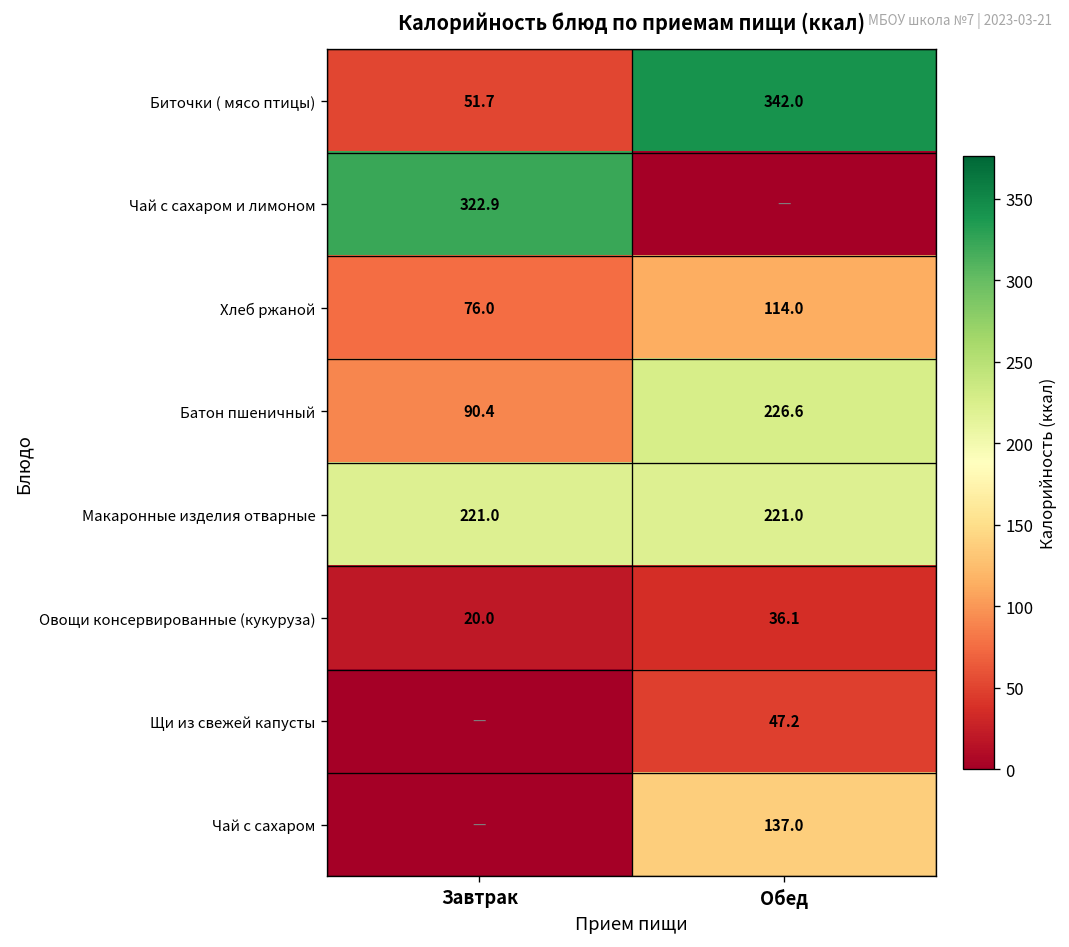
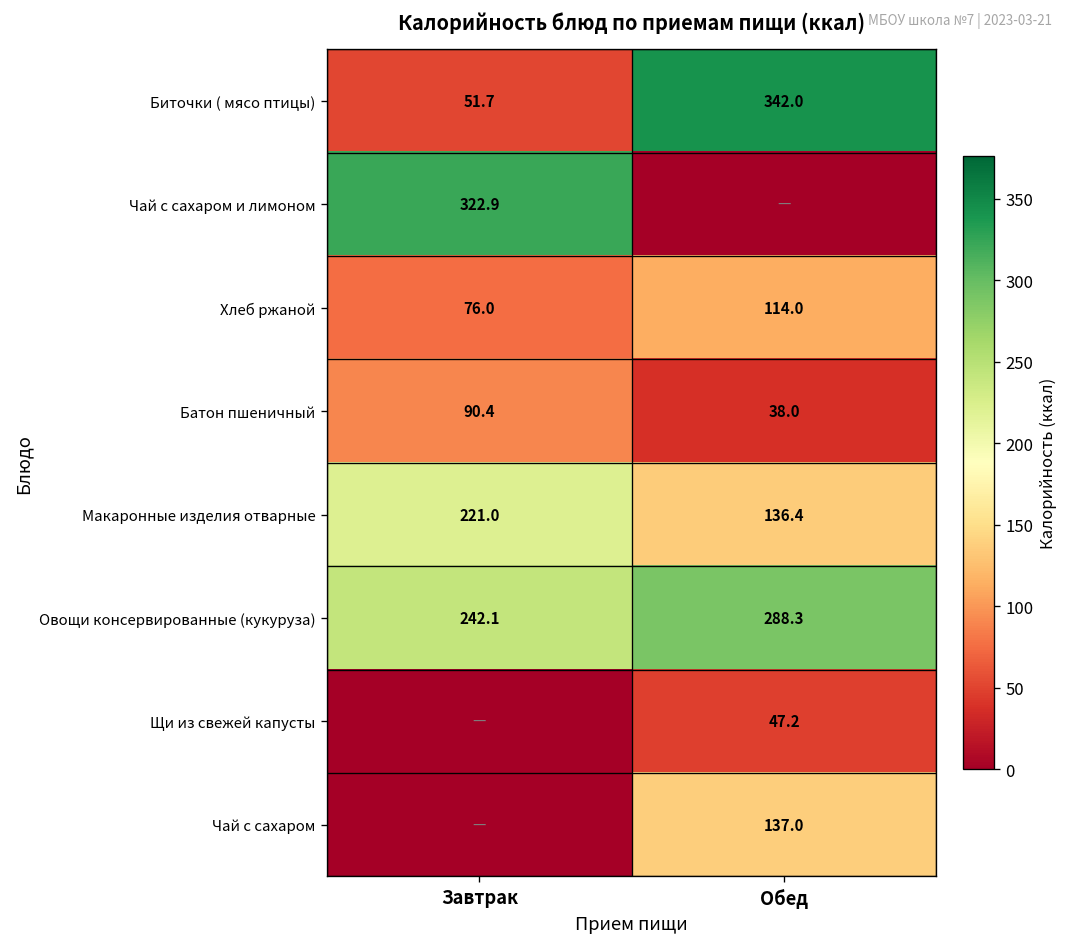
Батон пшеничный, Обед: 226.6 -> 38.0
Макаронные изделия отварные, Обед: 221.0 -> 136.4
Овощи консервированные (кукуруза), Завтрак: 20.0 -> 242.1
Овощи консервированные (кукуруза), Обед: 36.1 -> 288.3
